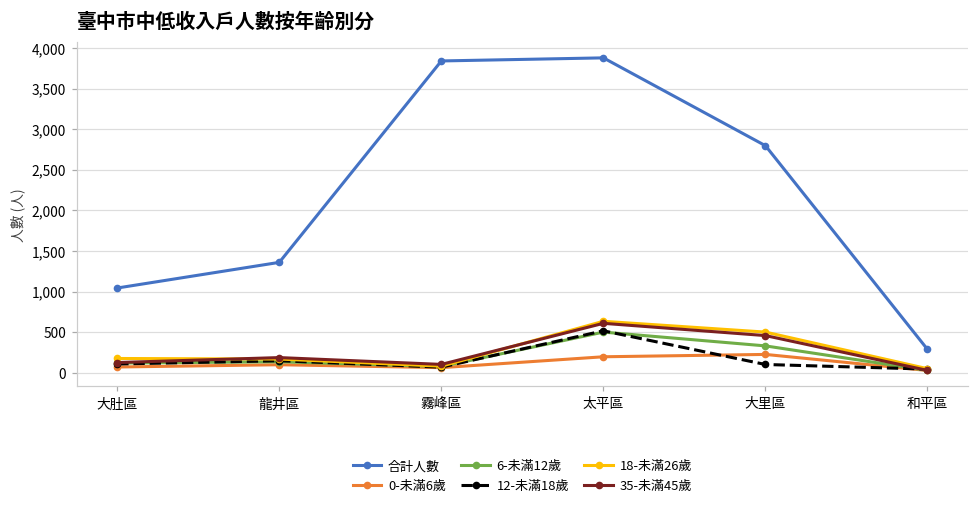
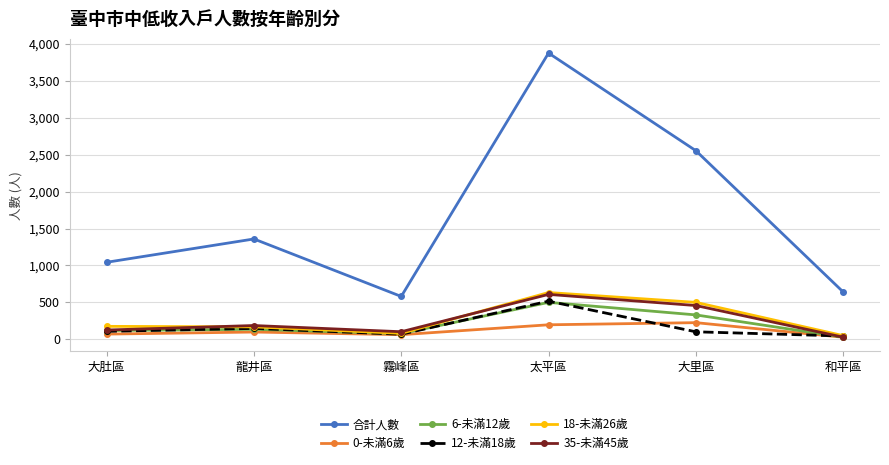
合計人數, 霧峰區: 3,800 -> 600
合計人數, 大里區: 2,800 -> 2,600
合計人數, 和平區: 300 -> 600
